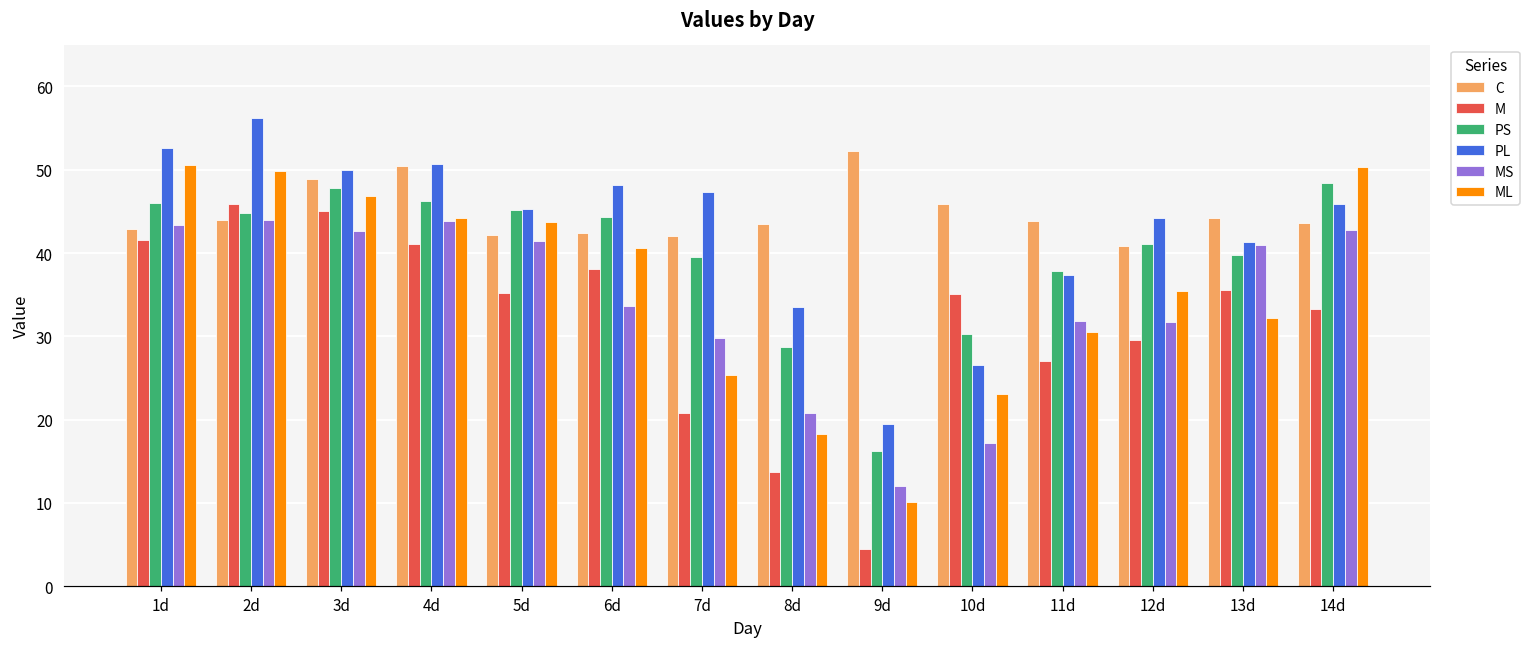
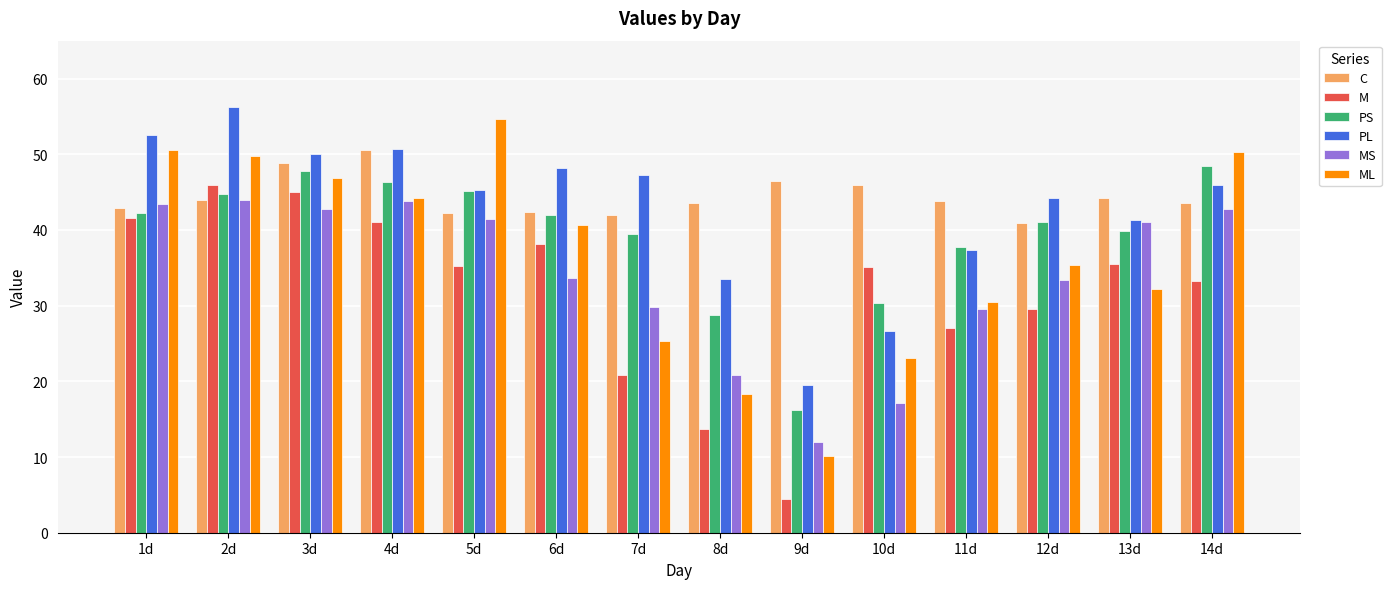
PS, 1d: 46 -> 42
ML, 5d: 44 -> 55
PS, 6d: 44 -> 42
C, 9d: 52 -> 47
MS, 11d: 32 -> 30
MS, 12d: 32 -> 33
